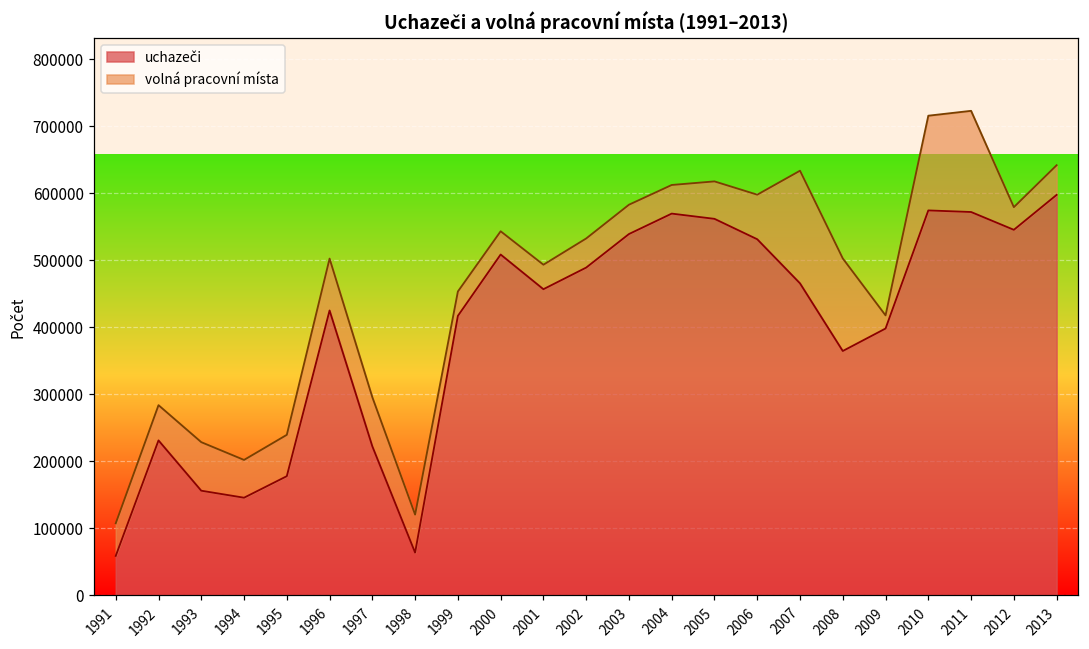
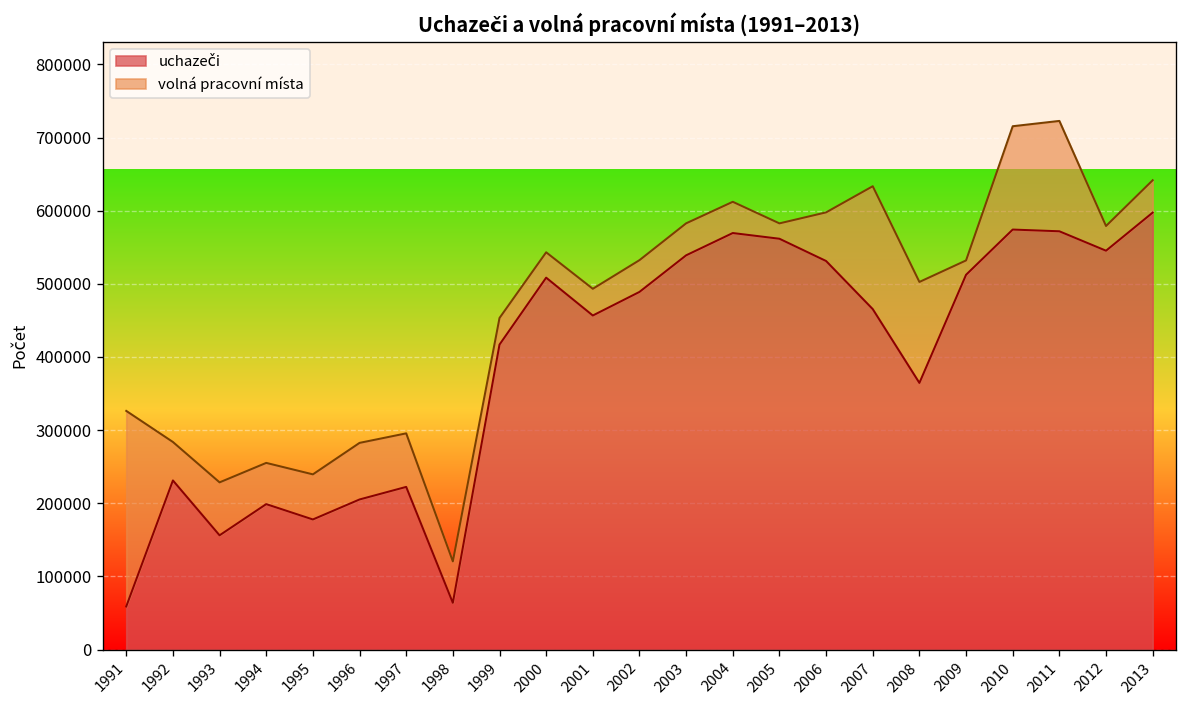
volná pracovní místa, 1991: 50000 -> 270000
uchazeči, 1994: 150000 -> 200000
uchazeči, 1996: 430000 -> 210000
volná pracovní místa, 2005: 60000 -> 20000
uchazeči, 2009: 400000 -> 510000
